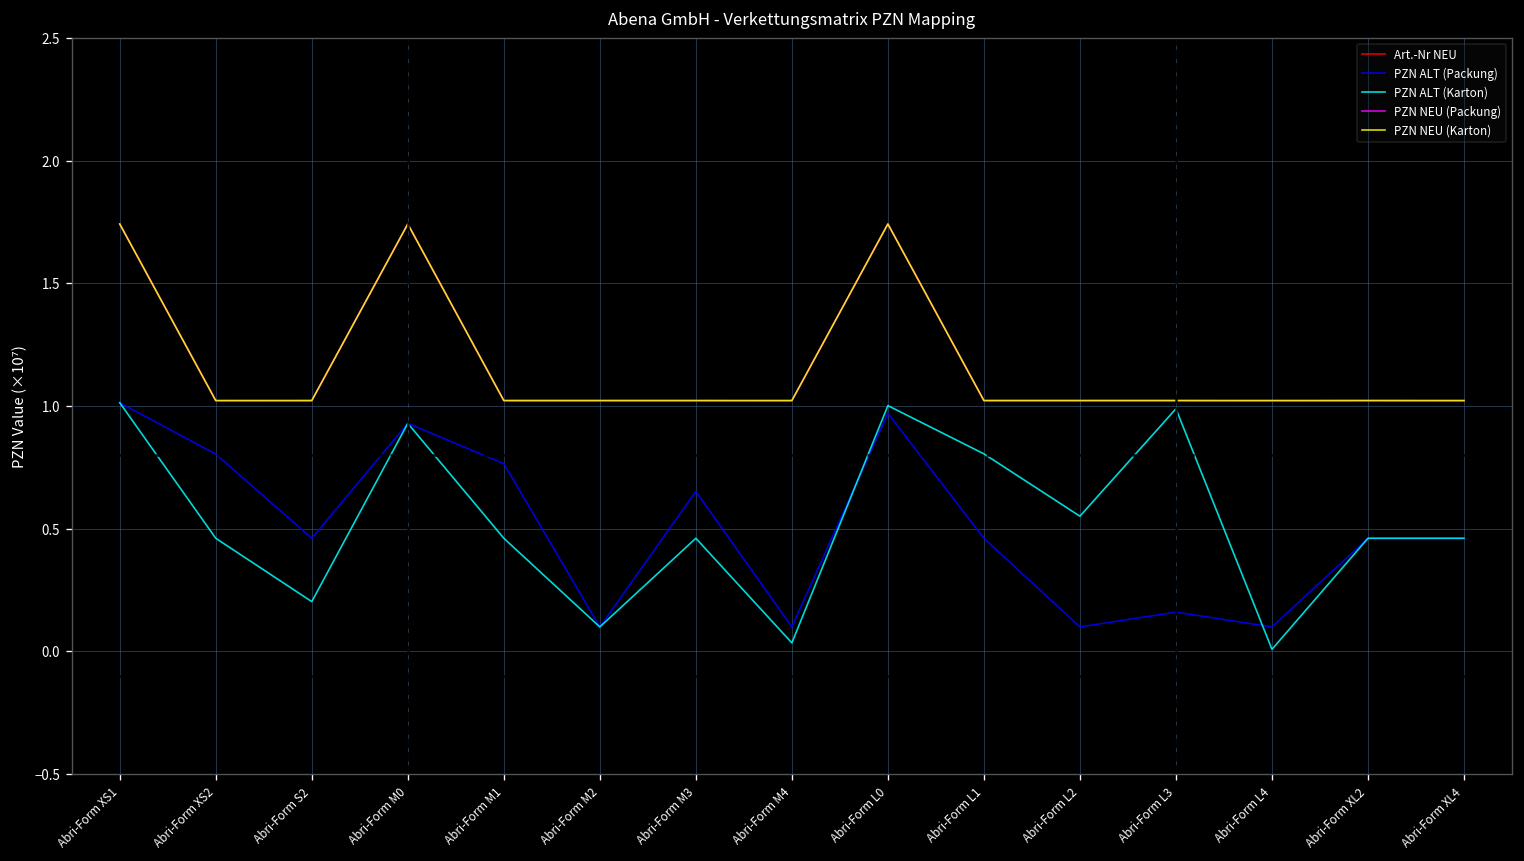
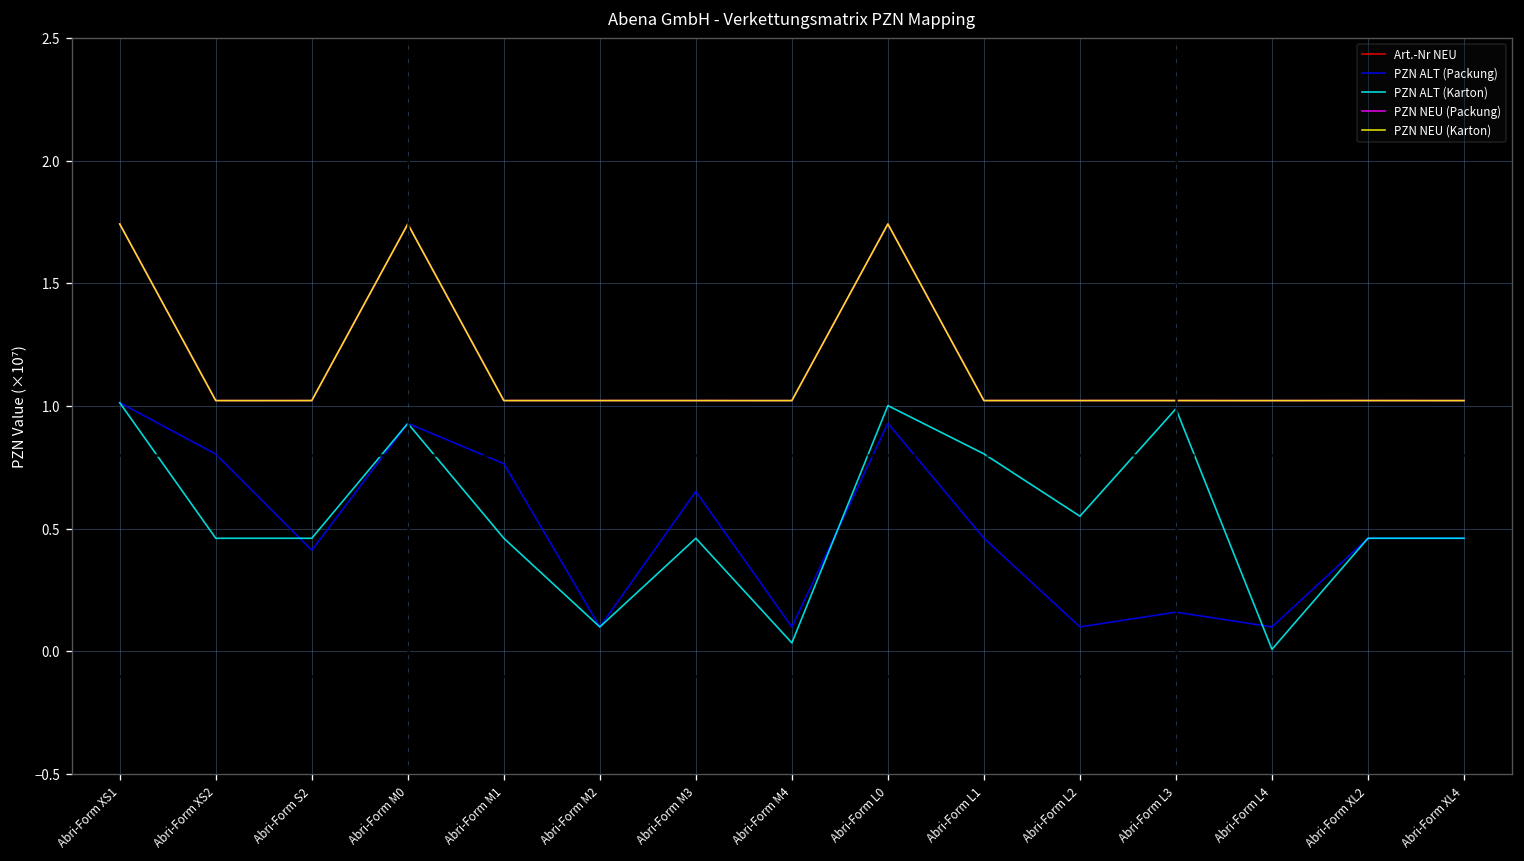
PZN ALT (Packung), Abri-Form S2: 0.46 -> 0.41
PZN ALT (Karton), Abri-Form S2: 0.20 -> 0.46
PZN ALT (Packung), Abri-Form L0: 0.97 -> 0.93
